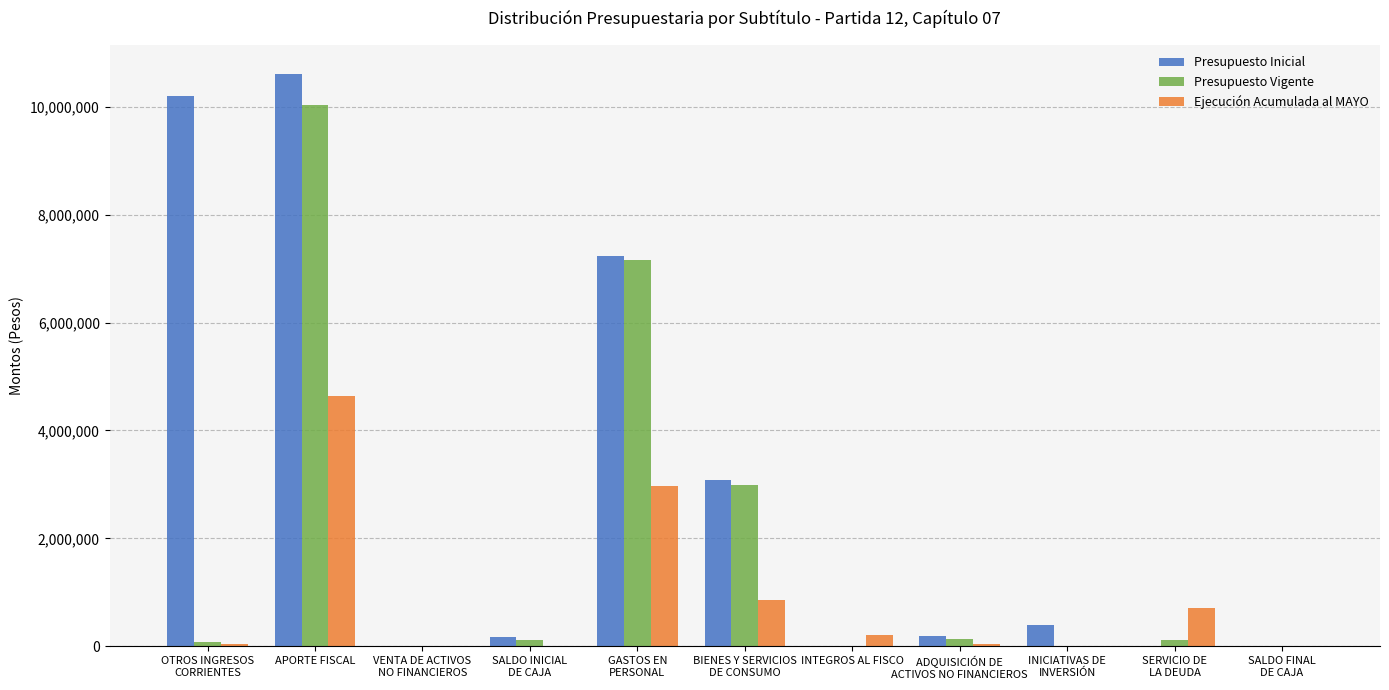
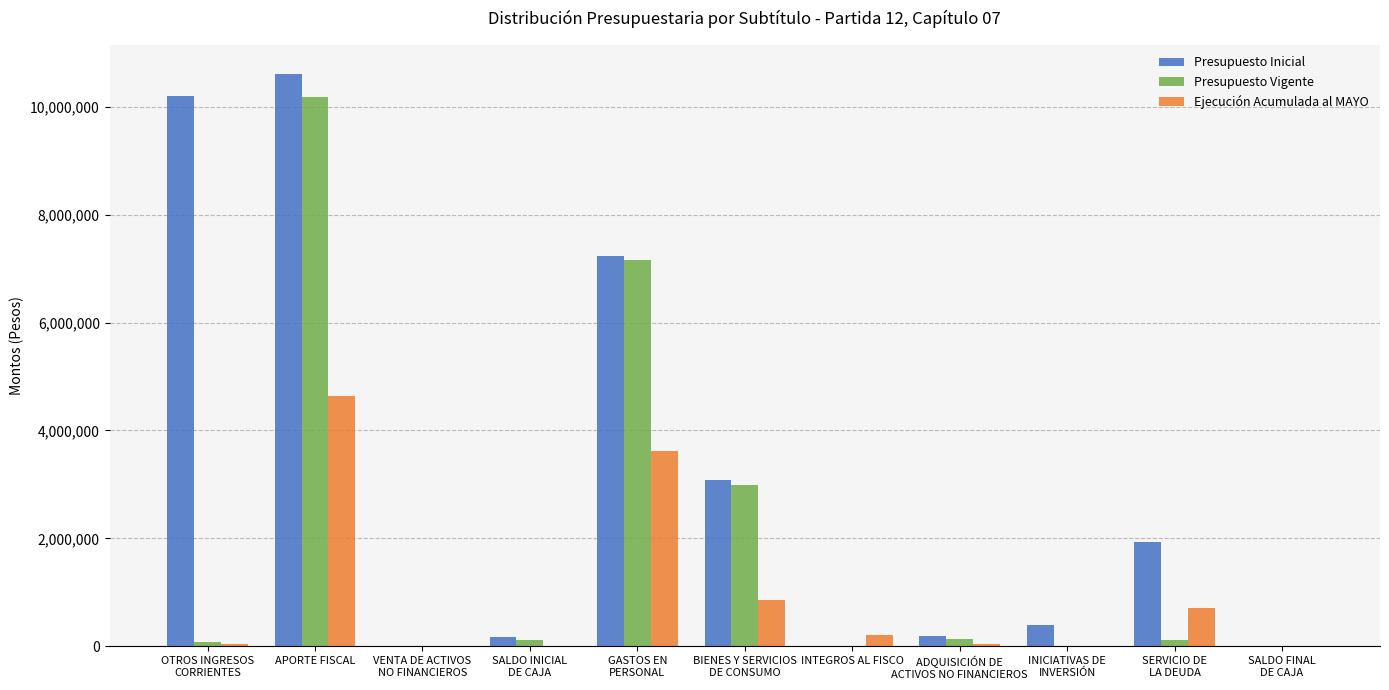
Presupuesto Vigente, APORTE FISCAL: 10,000,000 -> 10,200,000
Ejecución Acumulada al MAYO, GASTOS EN PERSONAL: 3,000,000 -> 3,600,000
Presupuesto Inicial, SERVICIO DE LA DEUDA: 0 -> 1,900,000
